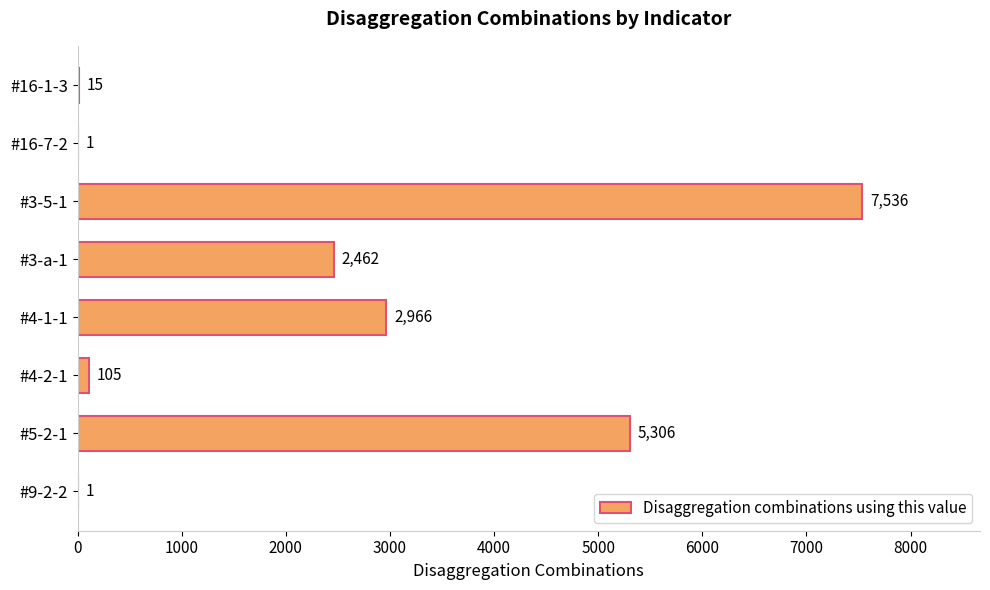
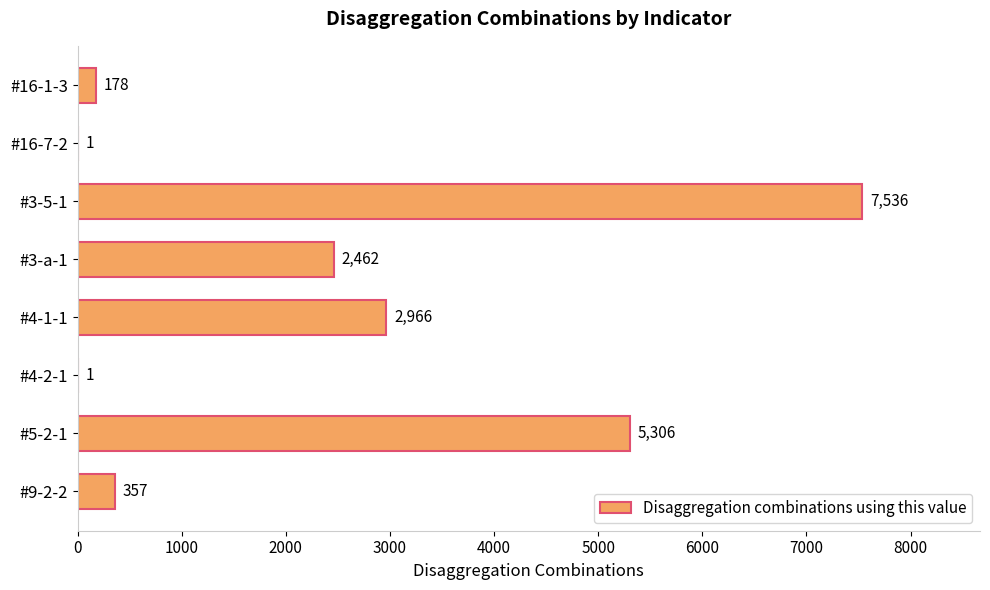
#16-1-3: 15 -> 178
#4-2-1: 105 -> 1
#9-2-2: 1 -> 357
